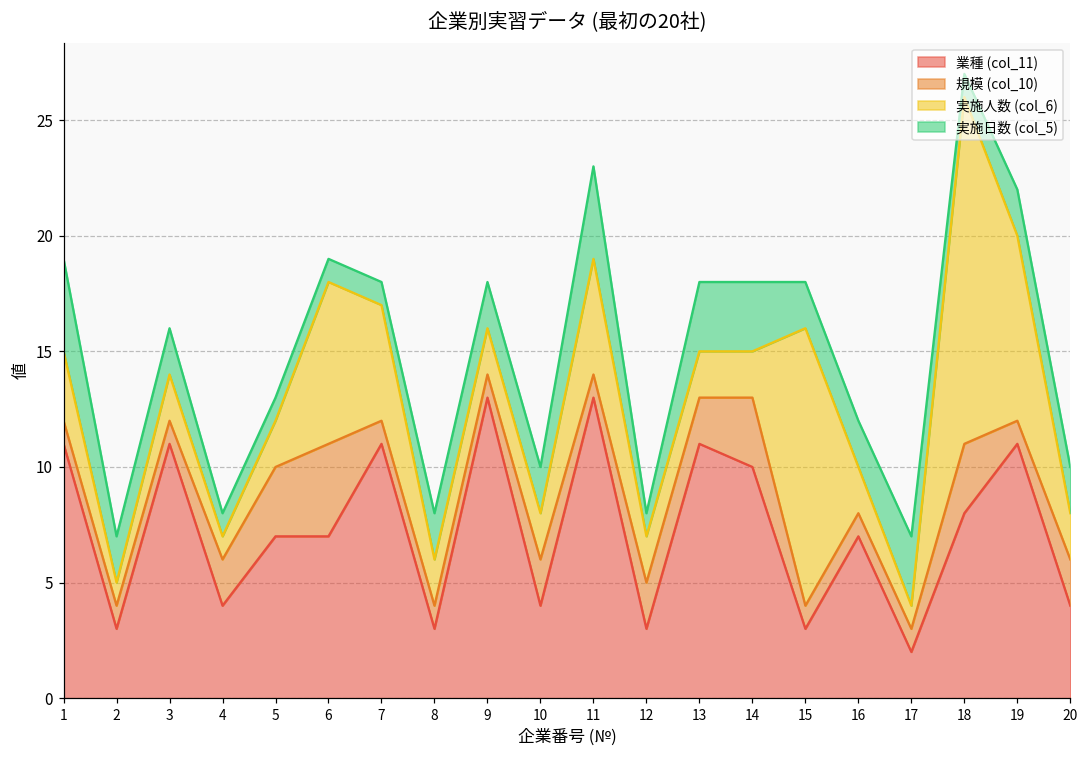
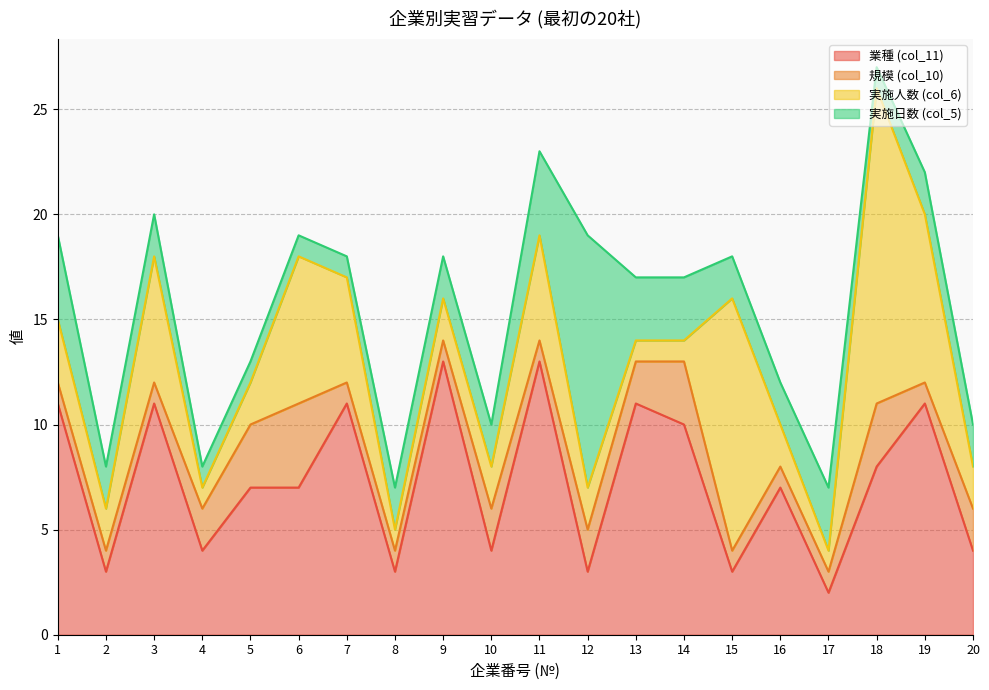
実施人数 (col_6), 2: 1 -> 2
実施人数 (col_6), 3: 2 -> 6
実施人数 (col_6), 8: 2 -> 1
実施日数 (col_5), 12: 1 -> 12
実施人数 (col_6), 13: 2 -> 1
実施人数 (col_6), 14: 2 -> 1
